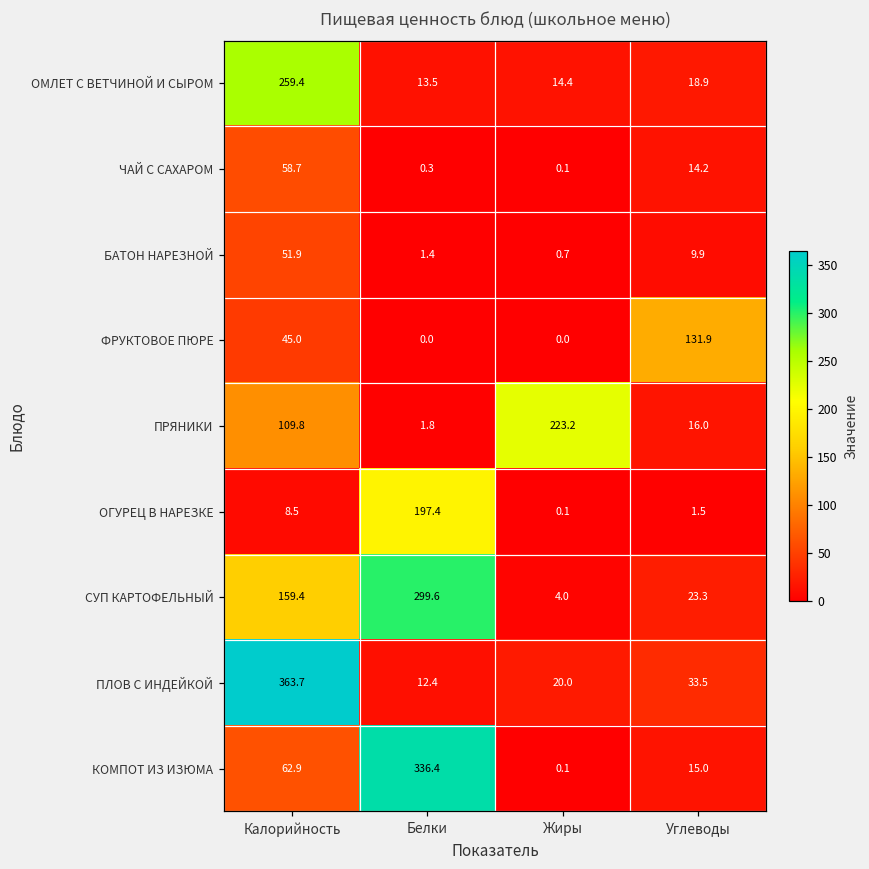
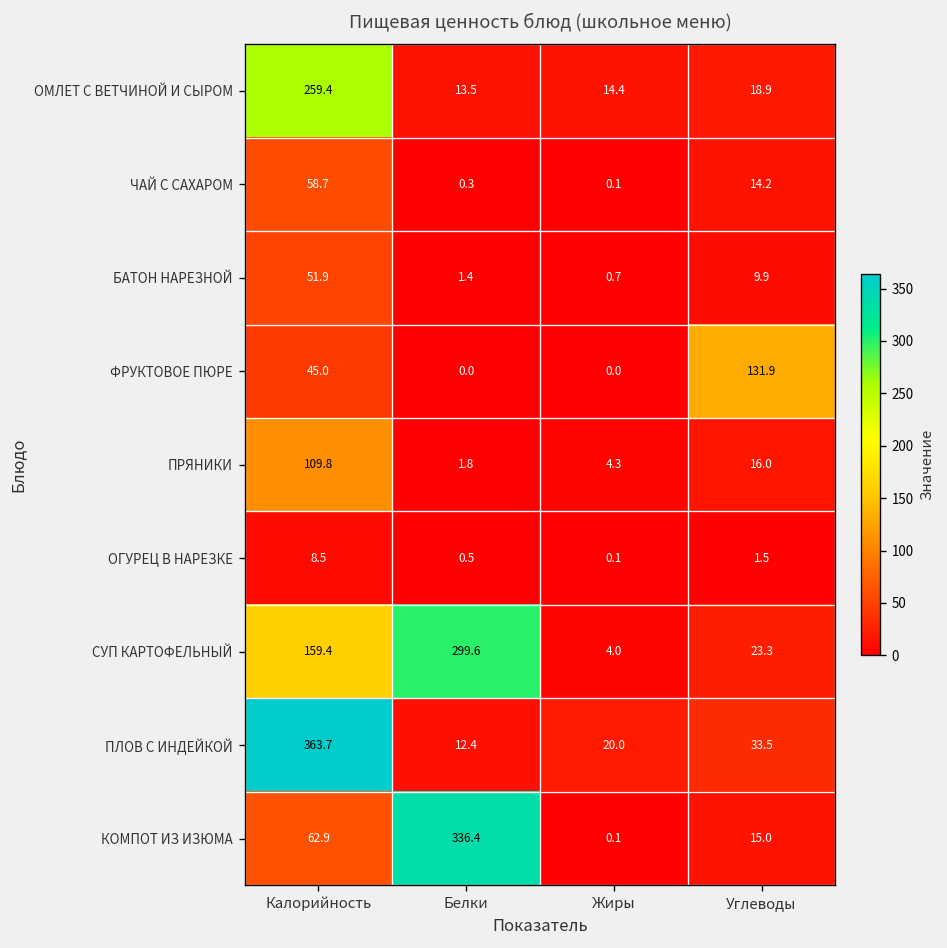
ПРЯНИКИ, Жиры: 223.2 -> 4.3
ОГУРЕЦ В НАРЕЗКЕ, Белки: 197.4 -> 0.5
